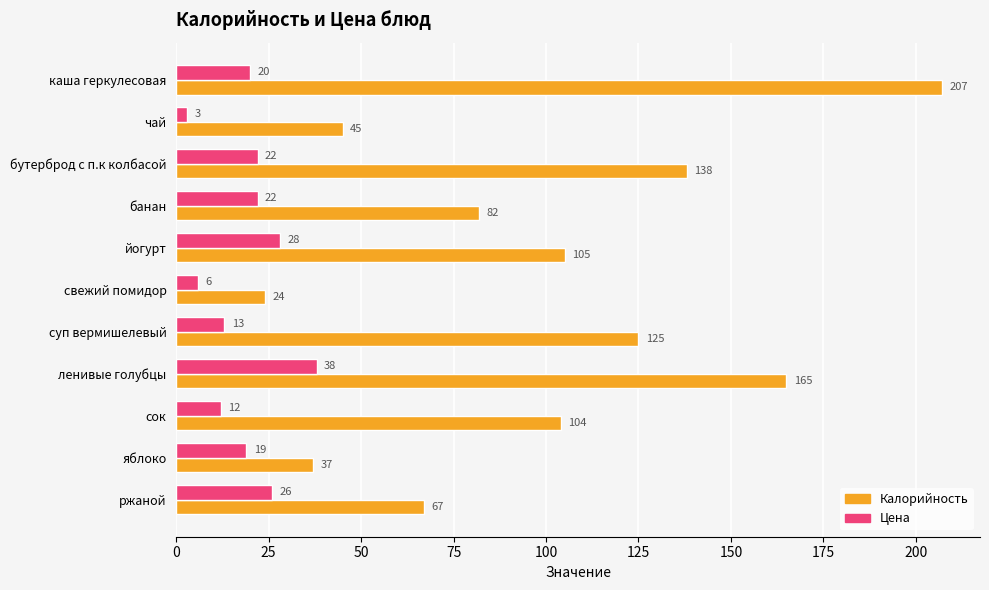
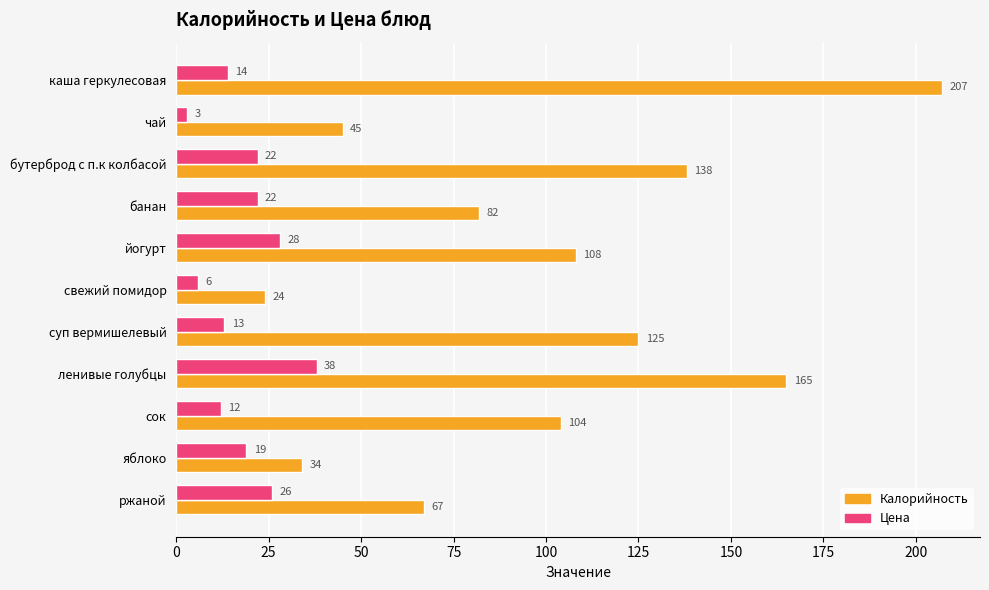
Цена, каша геркулесовая: 20 -> 14
Калорийность, йогурт: 105 -> 108
Калорийность, яблоко: 37 -> 34
